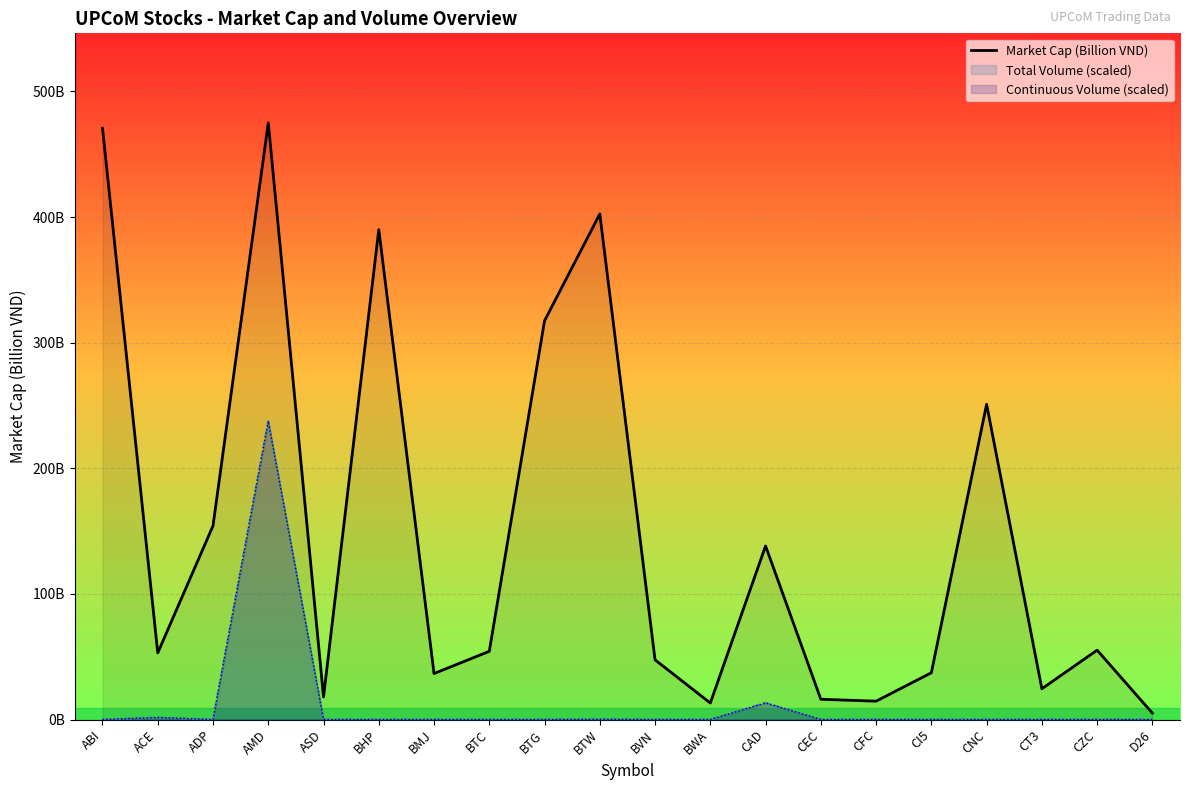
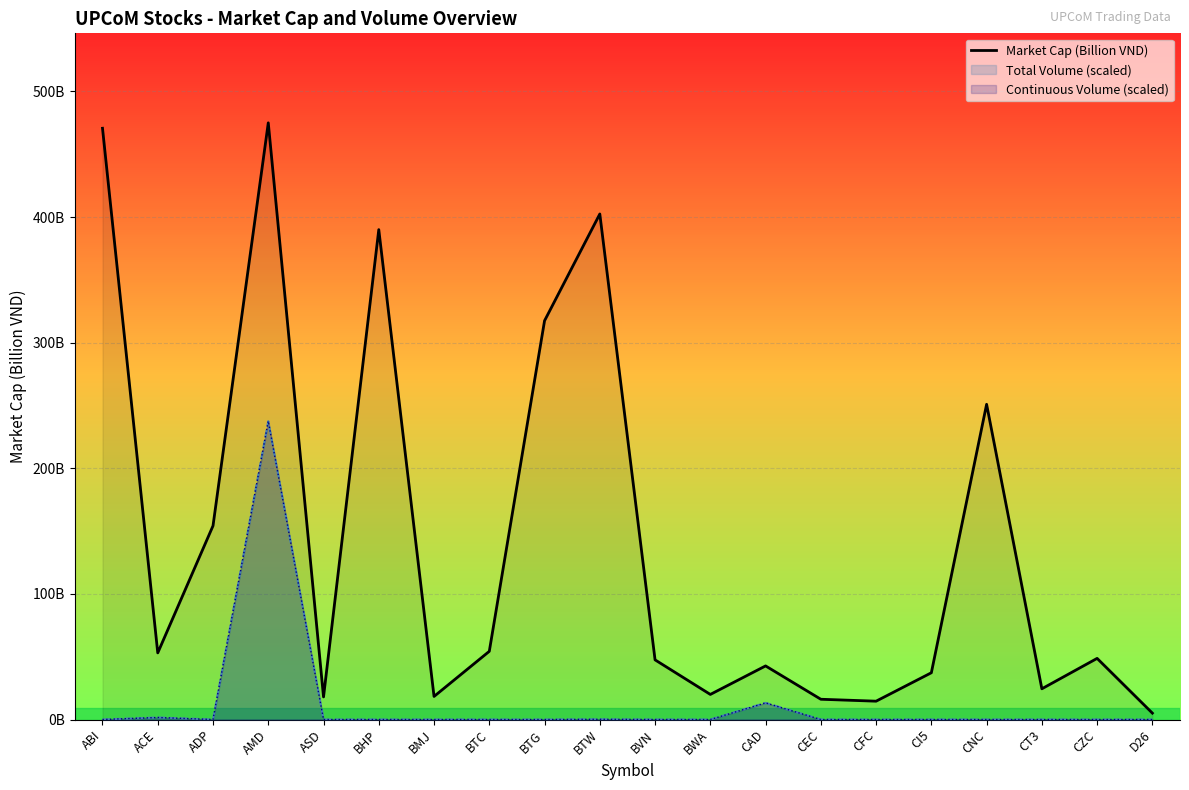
Market Cap (Billion VND), BMJ: 37000000000 -> 18000000000
Market Cap (Billion VND), BWA: 13000000000 -> 20000000000
Market Cap (Billion VND), CAD: 138000000000 -> 43000000000
Market Cap (Billion VND), CZC: 55000000000 -> 49000000000
